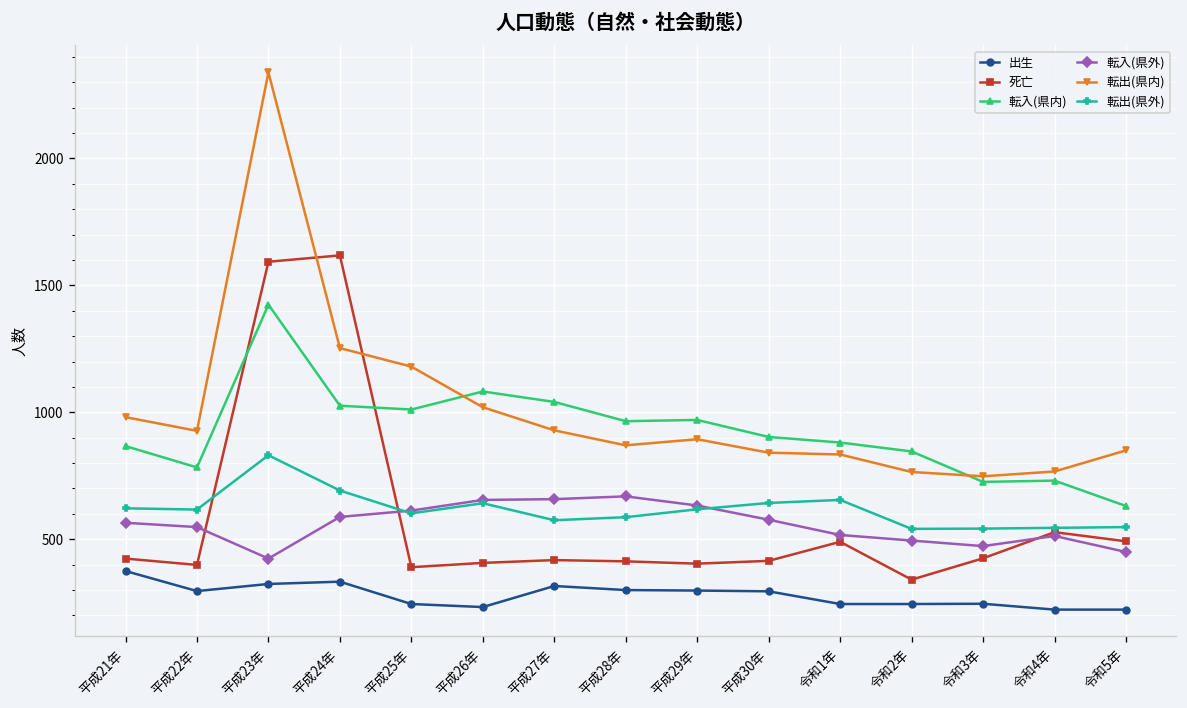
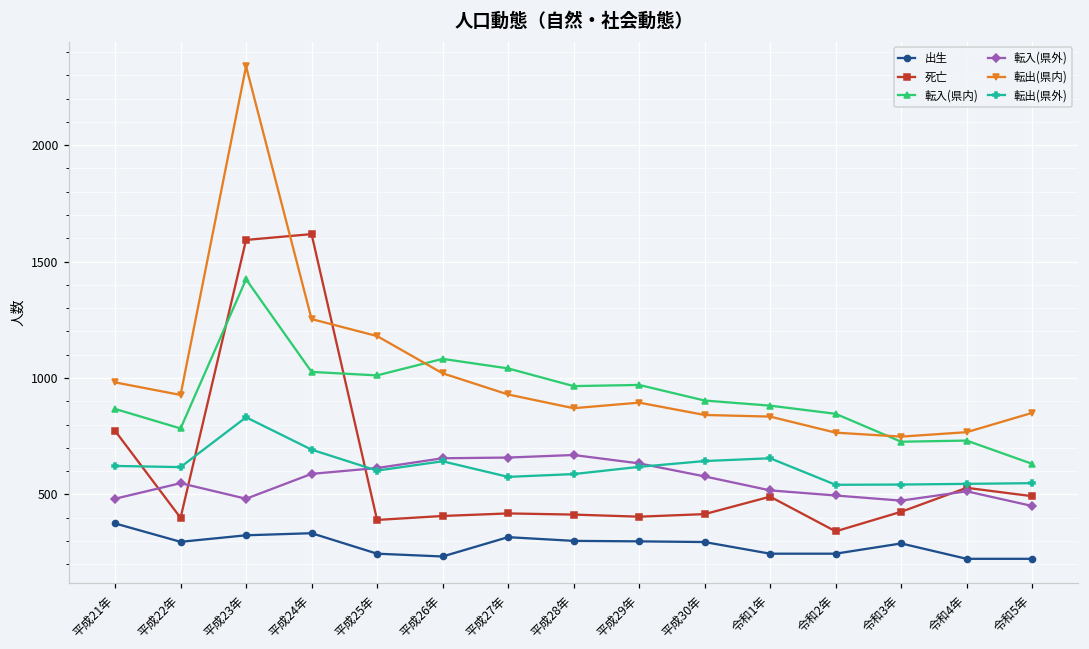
死亡, 平成21年: 420 -> 770
転入(県外), 平成21年: 570 -> 480
転入(県外), 平成23年: 420 -> 480
出生, 令和3年: 250 -> 290
